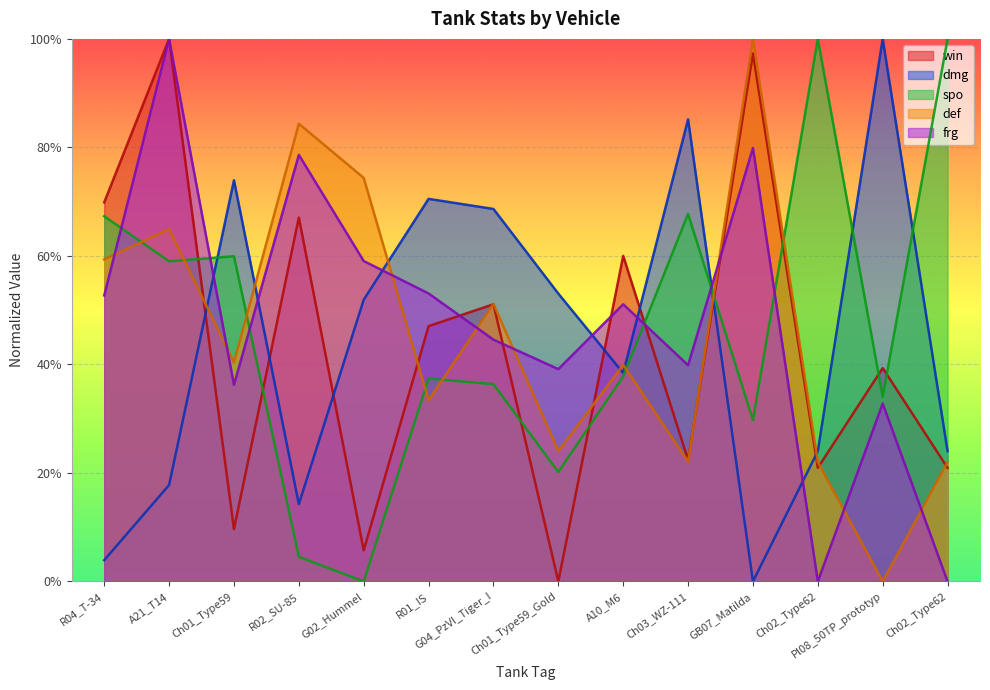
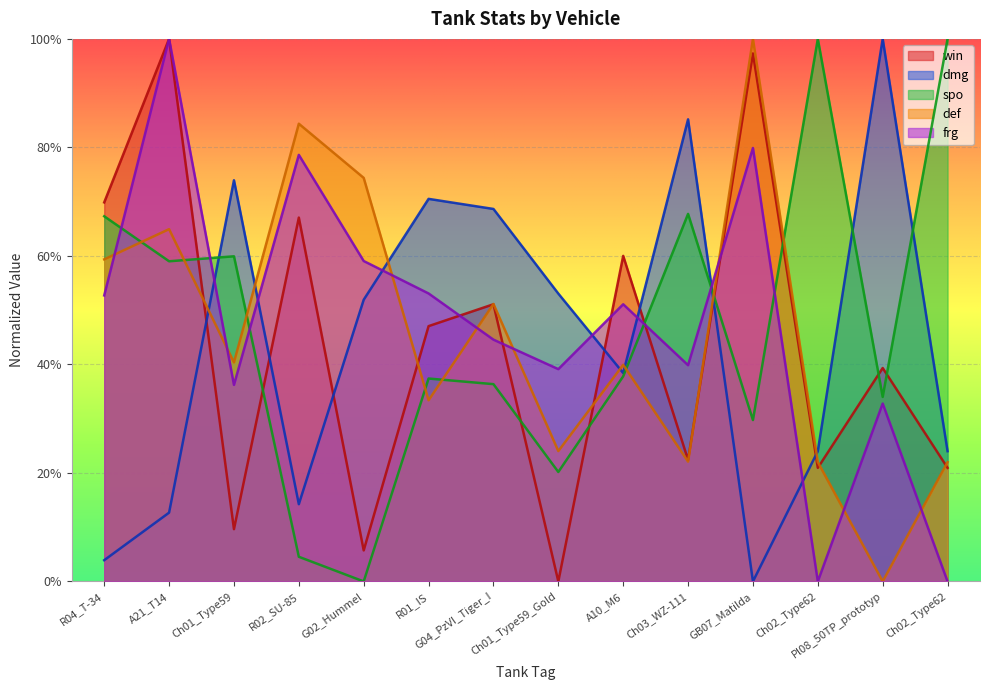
dmg, A21_T14: 18% -> 13%
